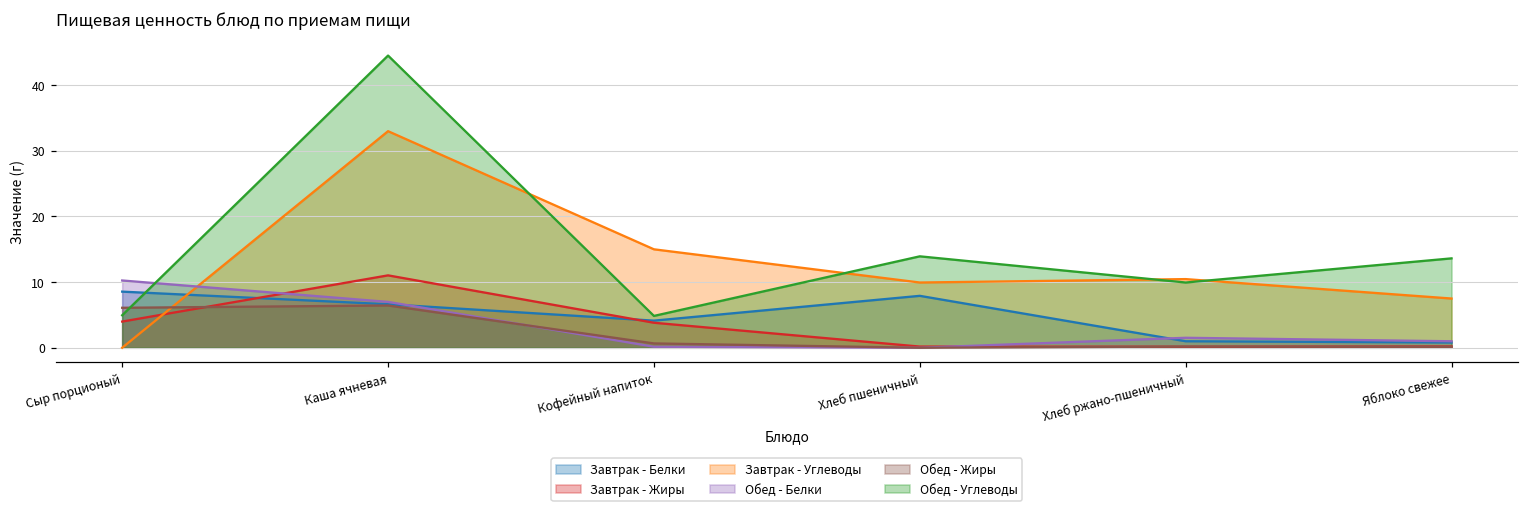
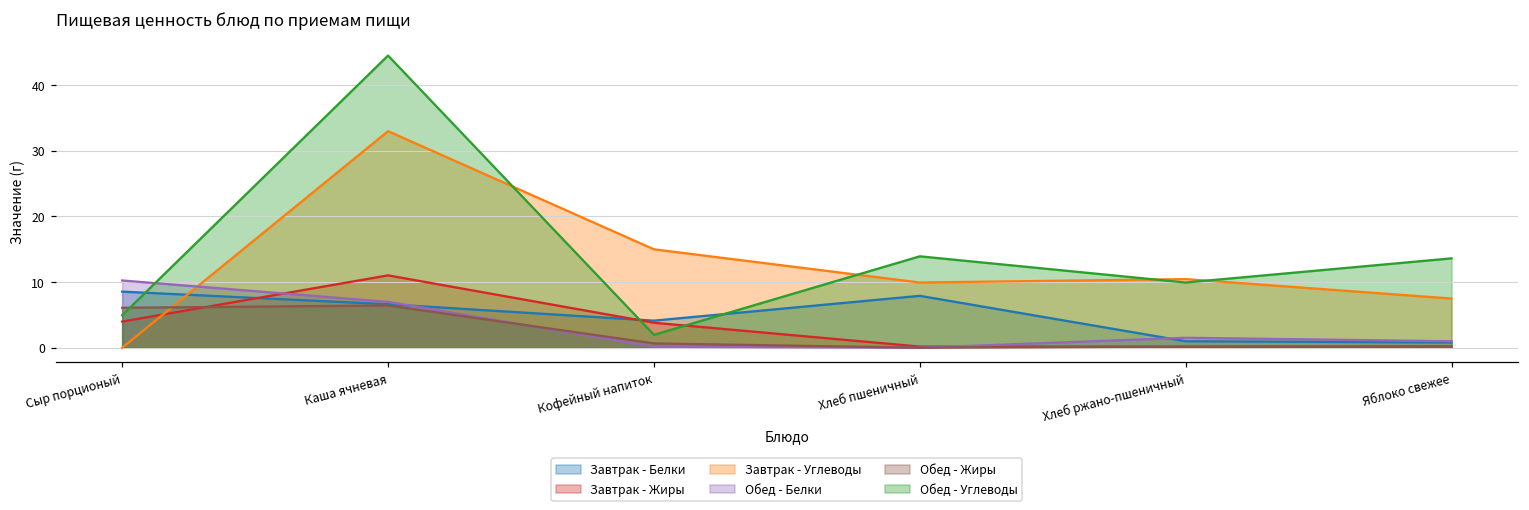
Обед - Углеводы, Кофейный напиток: 5 -> 2
